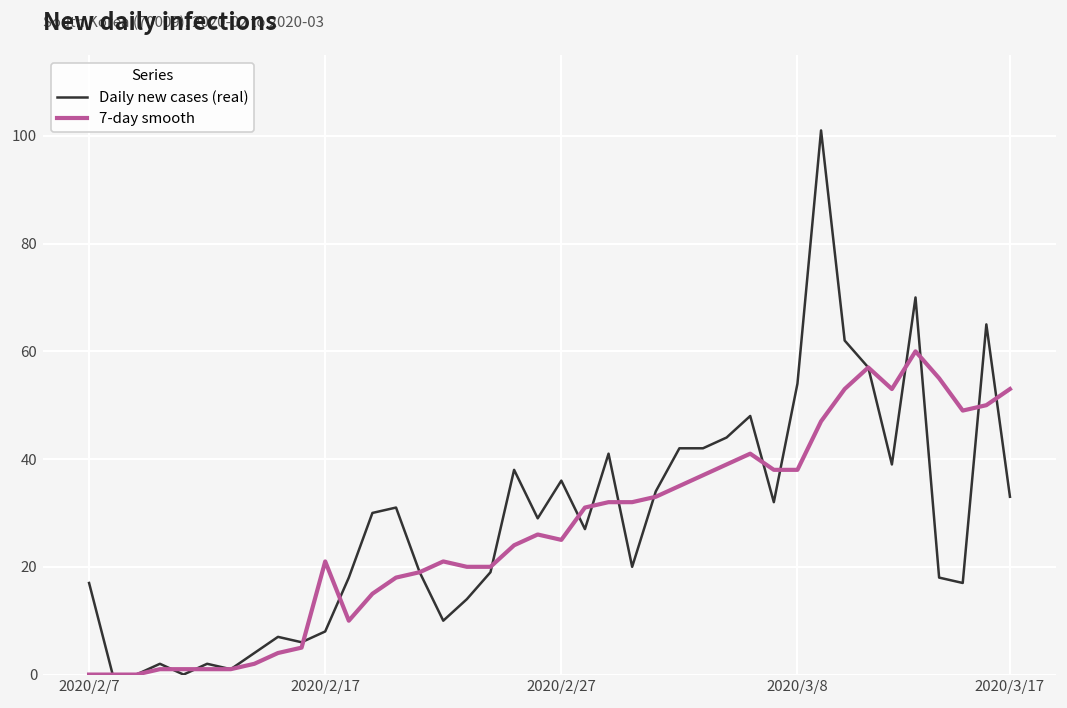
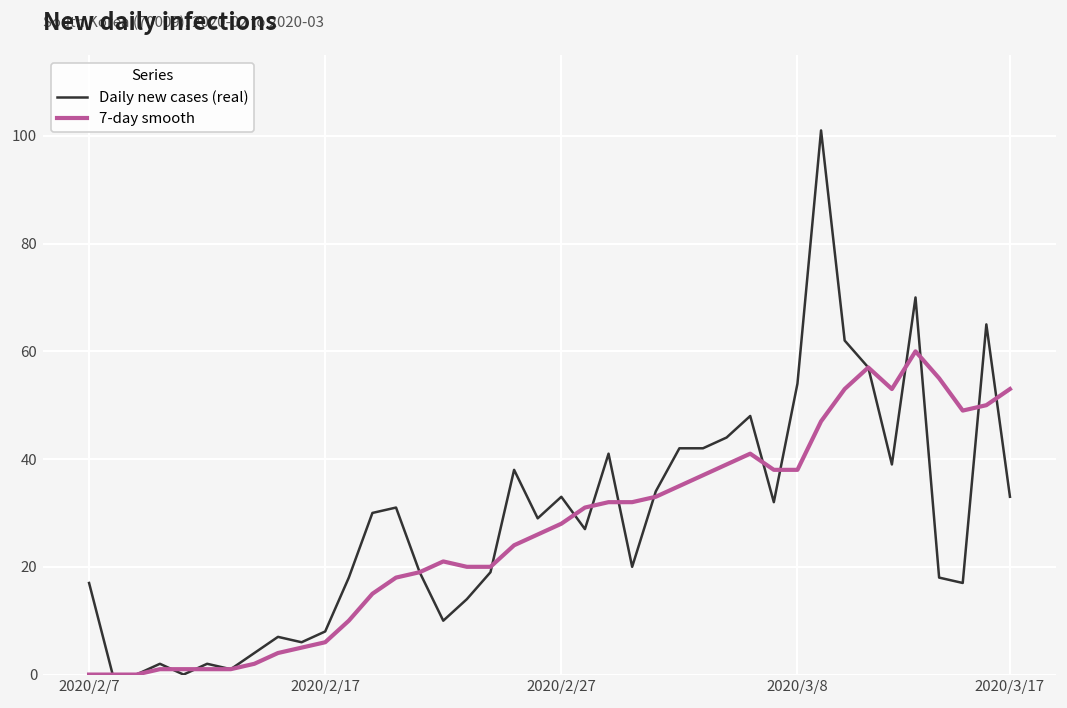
7-day smooth, 2020/2/17: 21 -> 6
Daily new cases (real), 2020/2/27: 36 -> 33
7-day smooth, 2020/2/27: 25 -> 28
